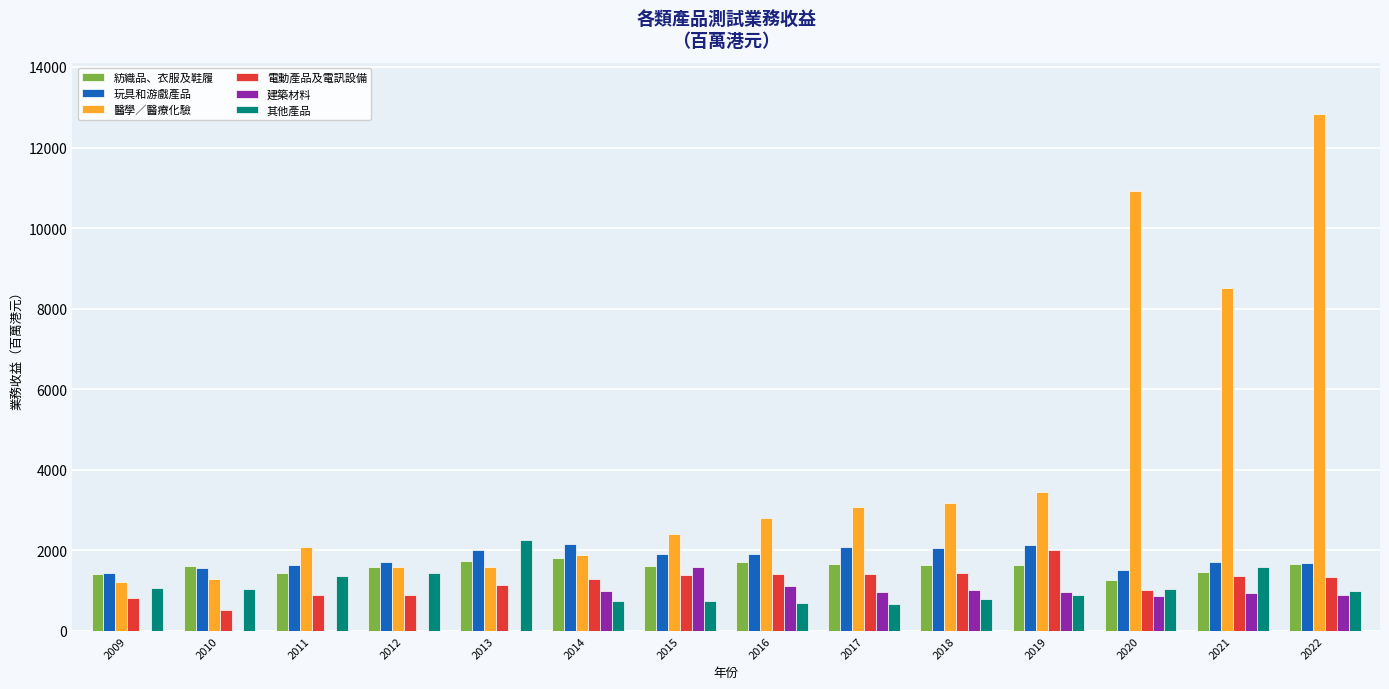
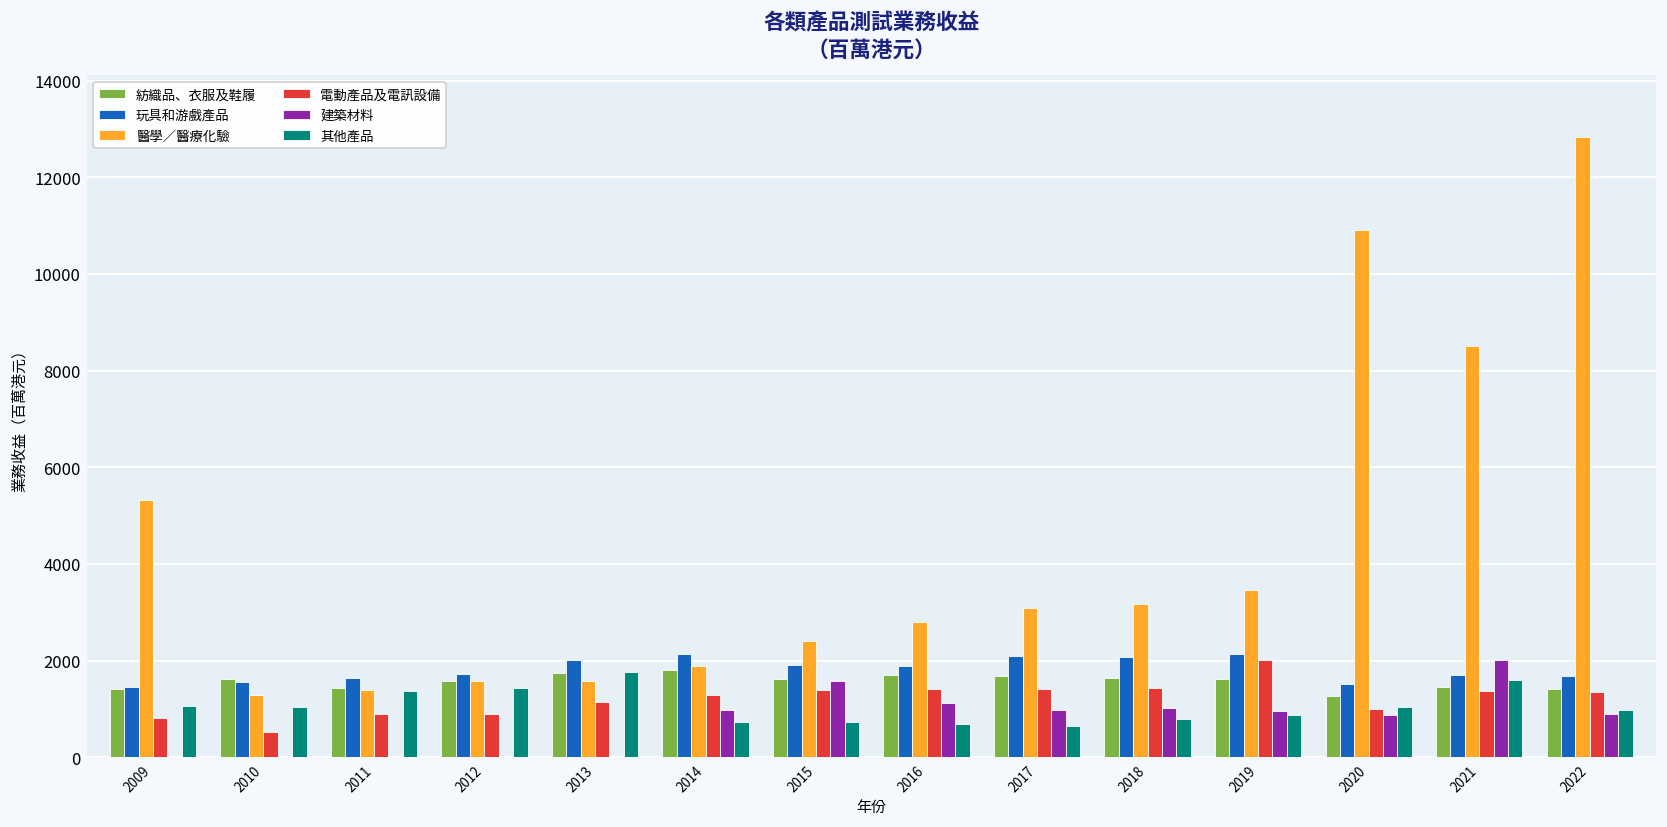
醫學／醫療化驗, 2009: 1200 -> 5300
醫學／醫療化驗, 2011: 2100 -> 1400
其他產品, 2013: 2300 -> 1800
建築材料, 2021: 900 -> 2000
紡織品、衣服及鞋履, 2022: 1700 -> 1400
